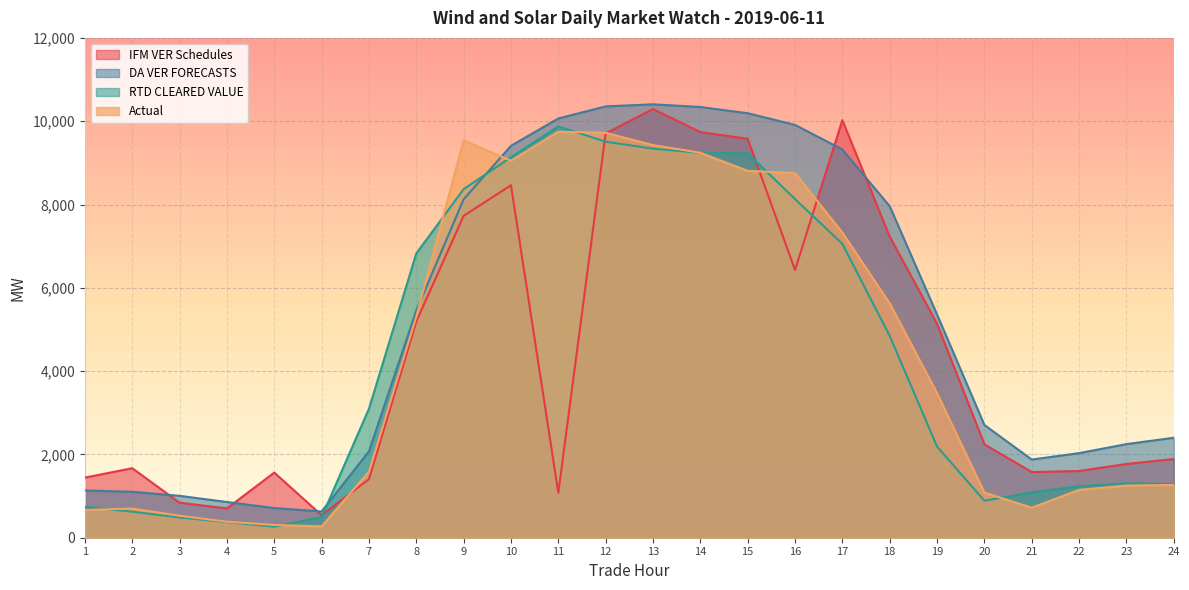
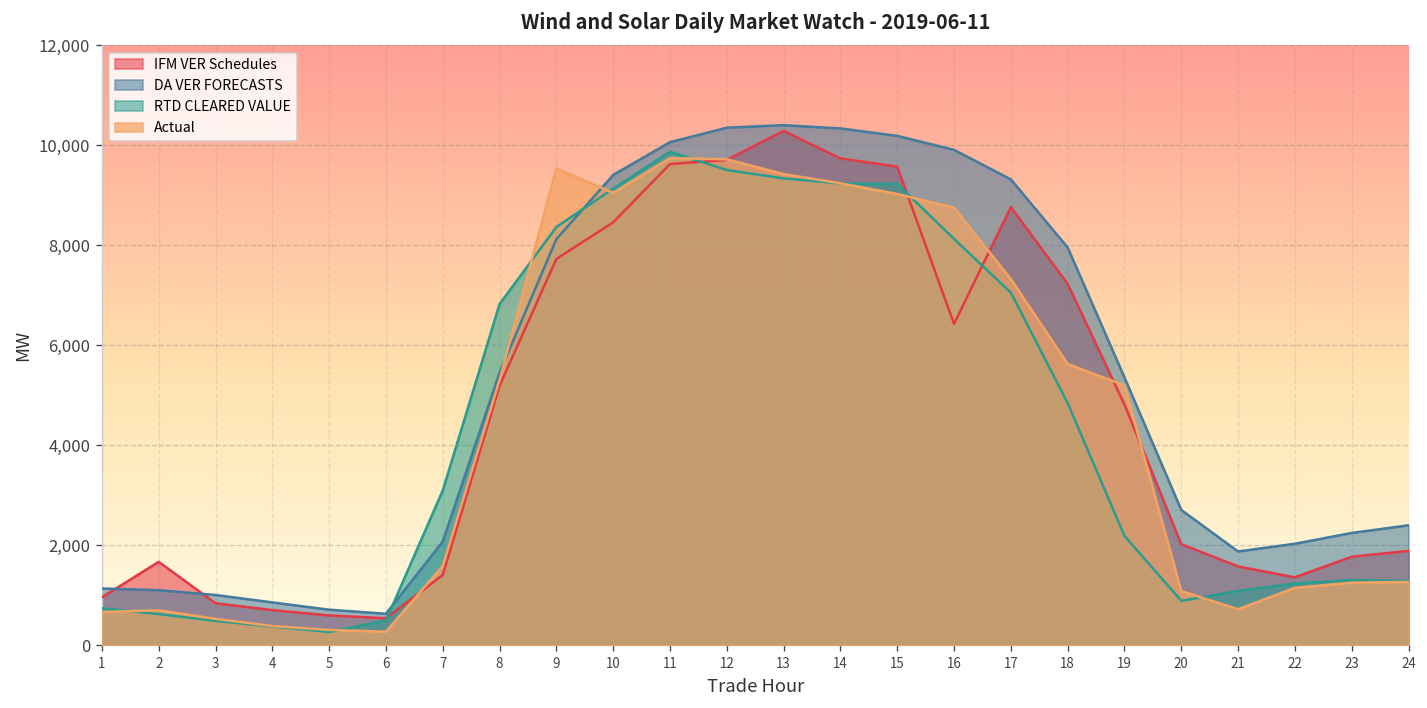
IFM VER Schedules, 1: 1,400 -> 1,000
IFM VER Schedules, 5: 1,600 -> 600
IFM VER Schedules, 11: 1,100 -> 9,600
Actual, 15: 8,800 -> 9,000
IFM VER Schedules, 17: 10,000 -> 8,800
IFM VER Schedules, 19: 5,100 -> 4,800
Actual, 19: 3,500 -> 5,200
IFM VER Schedules, 20: 2,200 -> 2,000
IFM VER Schedules, 22: 1,600 -> 1,400
